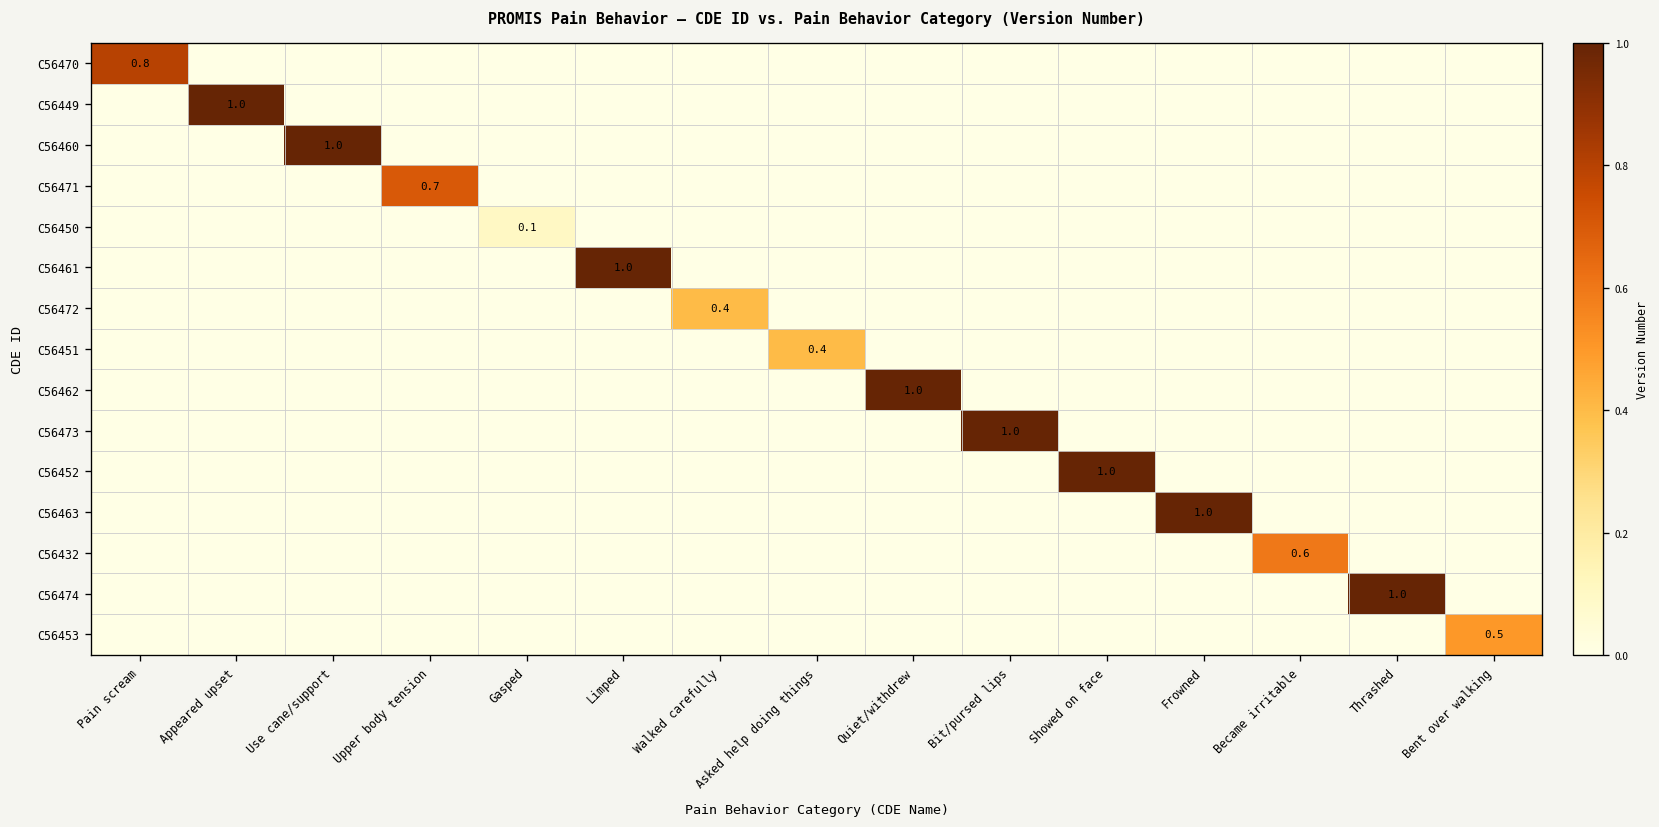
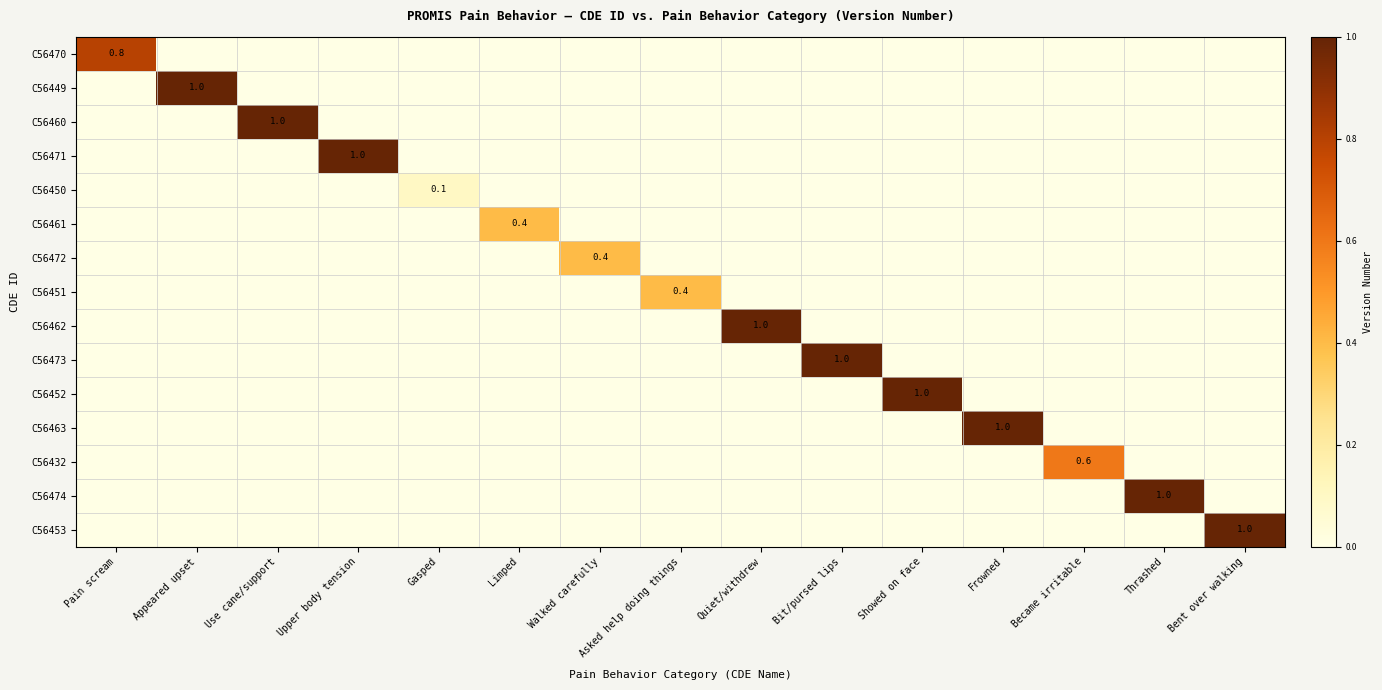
C56471, Upper body tension: 0.7 -> 1.0
C56461, Limped: 1.0 -> 0.4
C56453, Bent over walking: 0.5 -> 1.0
